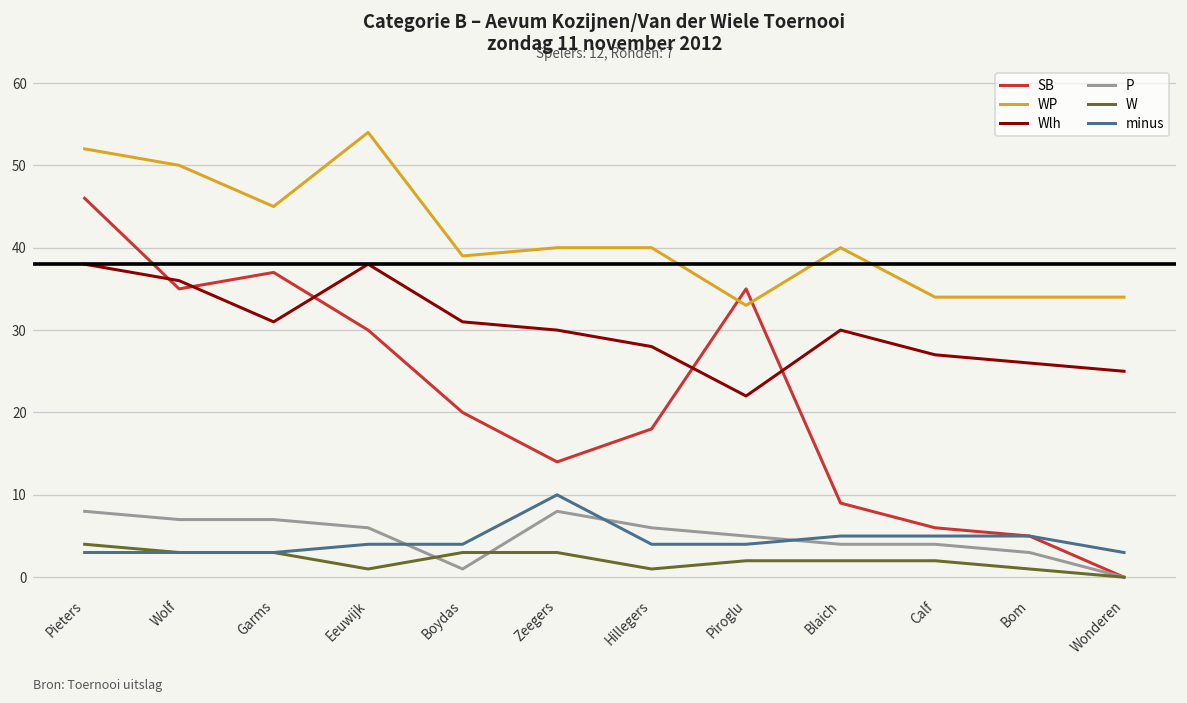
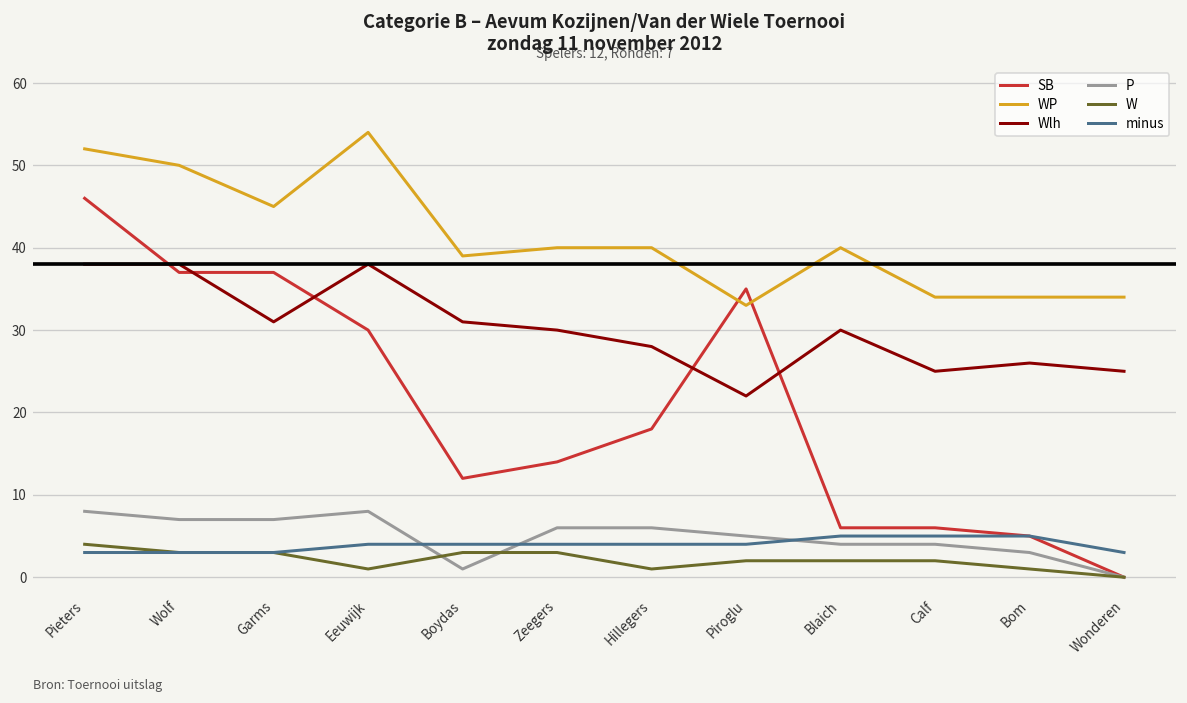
SB, Wolf: 35 -> 37
Wlh, Wolf: 36 -> 38
P, Eeuwijk: 6 -> 8
SB, Boydas: 20 -> 12
P, Zeegers: 8 -> 6
minus, Zeegers: 10 -> 4
SB, Blaich: 9 -> 6
Wlh, Calf: 27 -> 25
